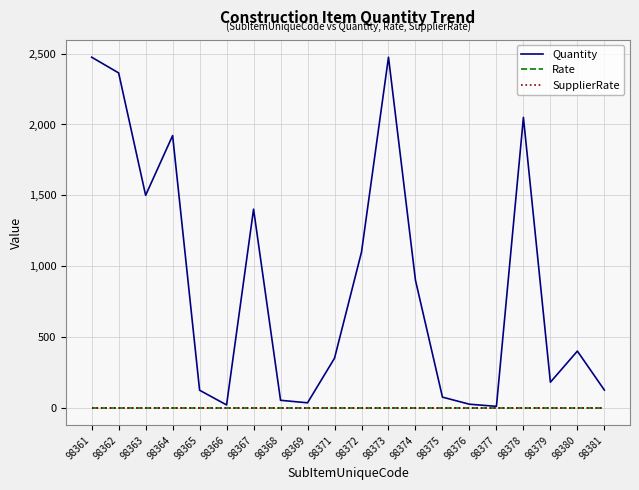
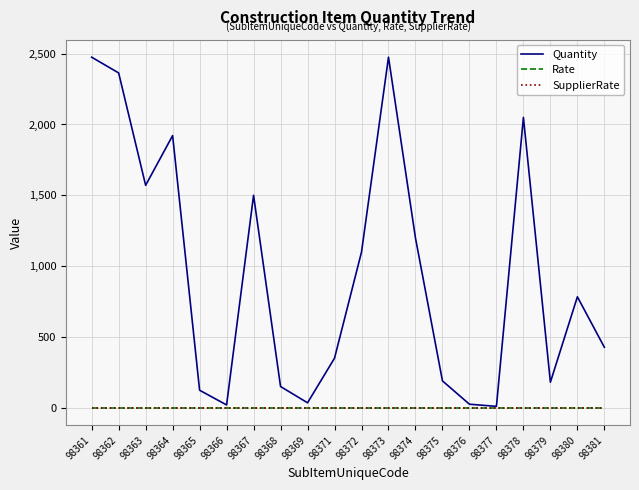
Quantity, 98363: 1,500 -> 1,570
Quantity, 98367: 1,400 -> 1,500
Quantity, 98368: 50 -> 150
Quantity, 98374: 900 -> 1,200
Quantity, 98375: 80 -> 190
Quantity, 98380: 400 -> 780
Quantity, 98381: 130 -> 430
